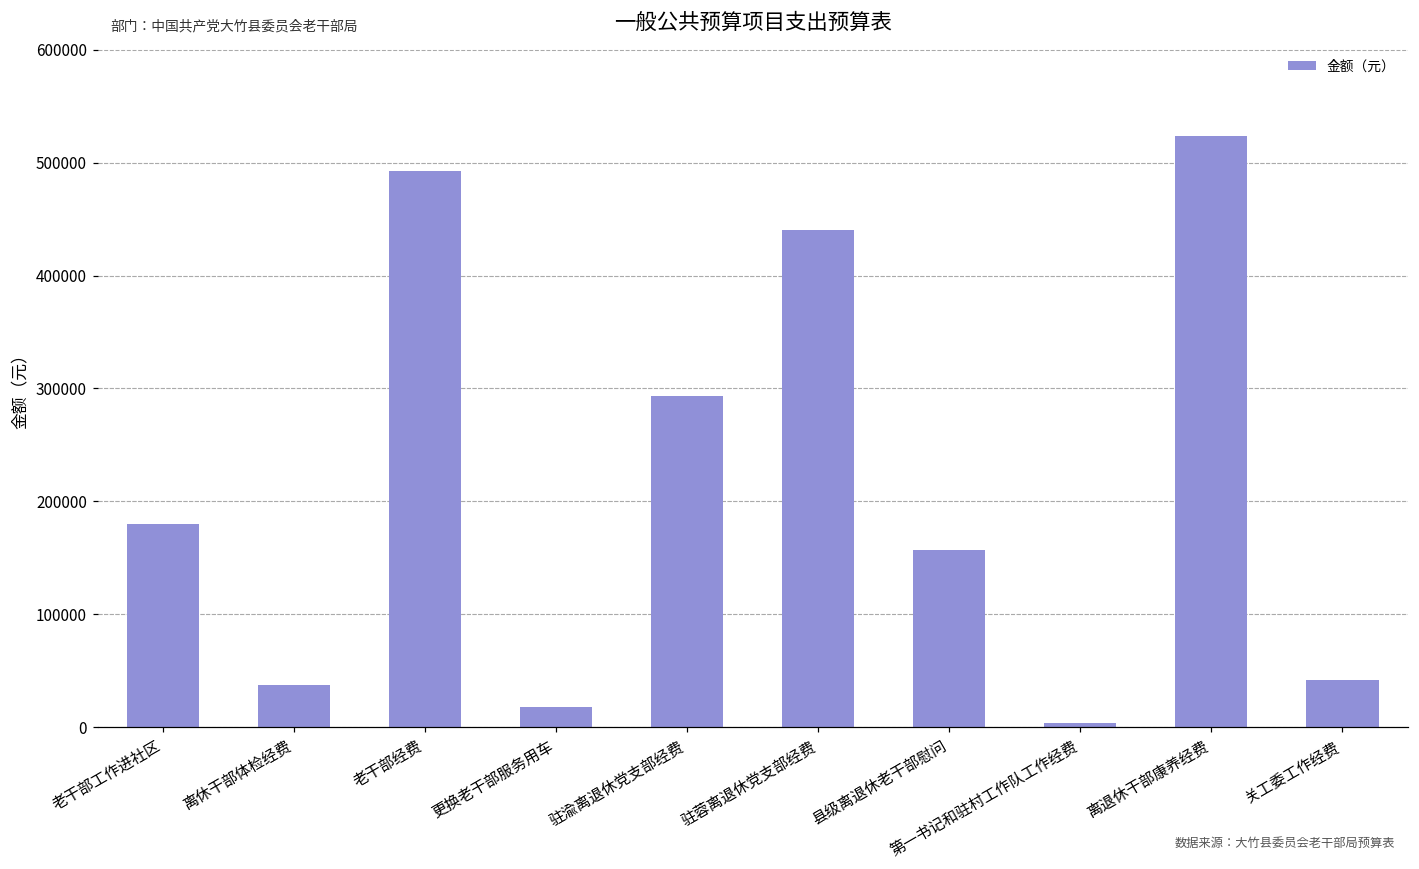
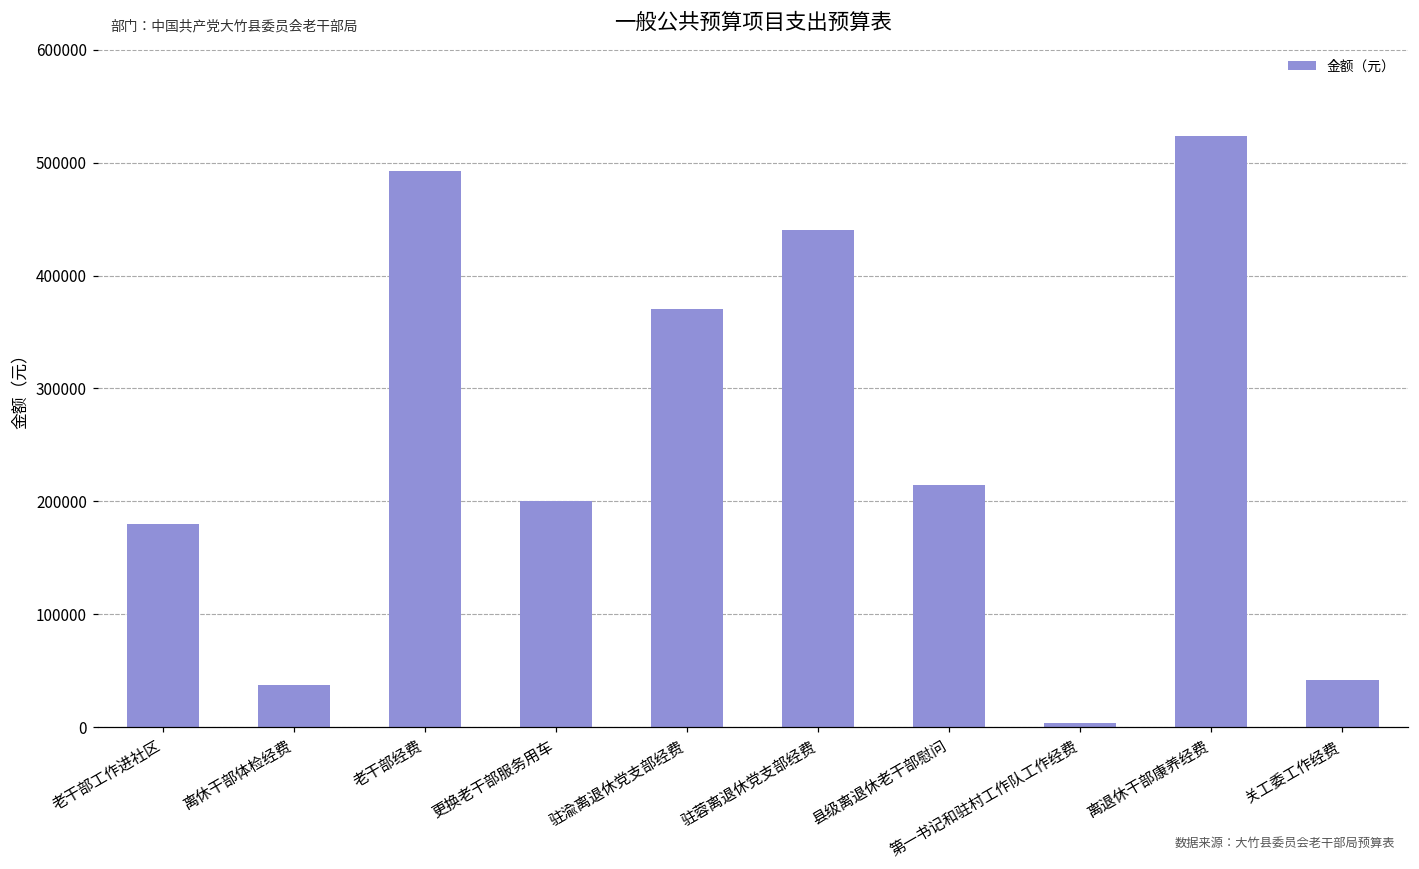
更换老干部服务用车: 18000 -> 200000
驻渝离退休党支部经费: 294000 -> 370000
县级离退休老干部慰问: 157000 -> 215000
